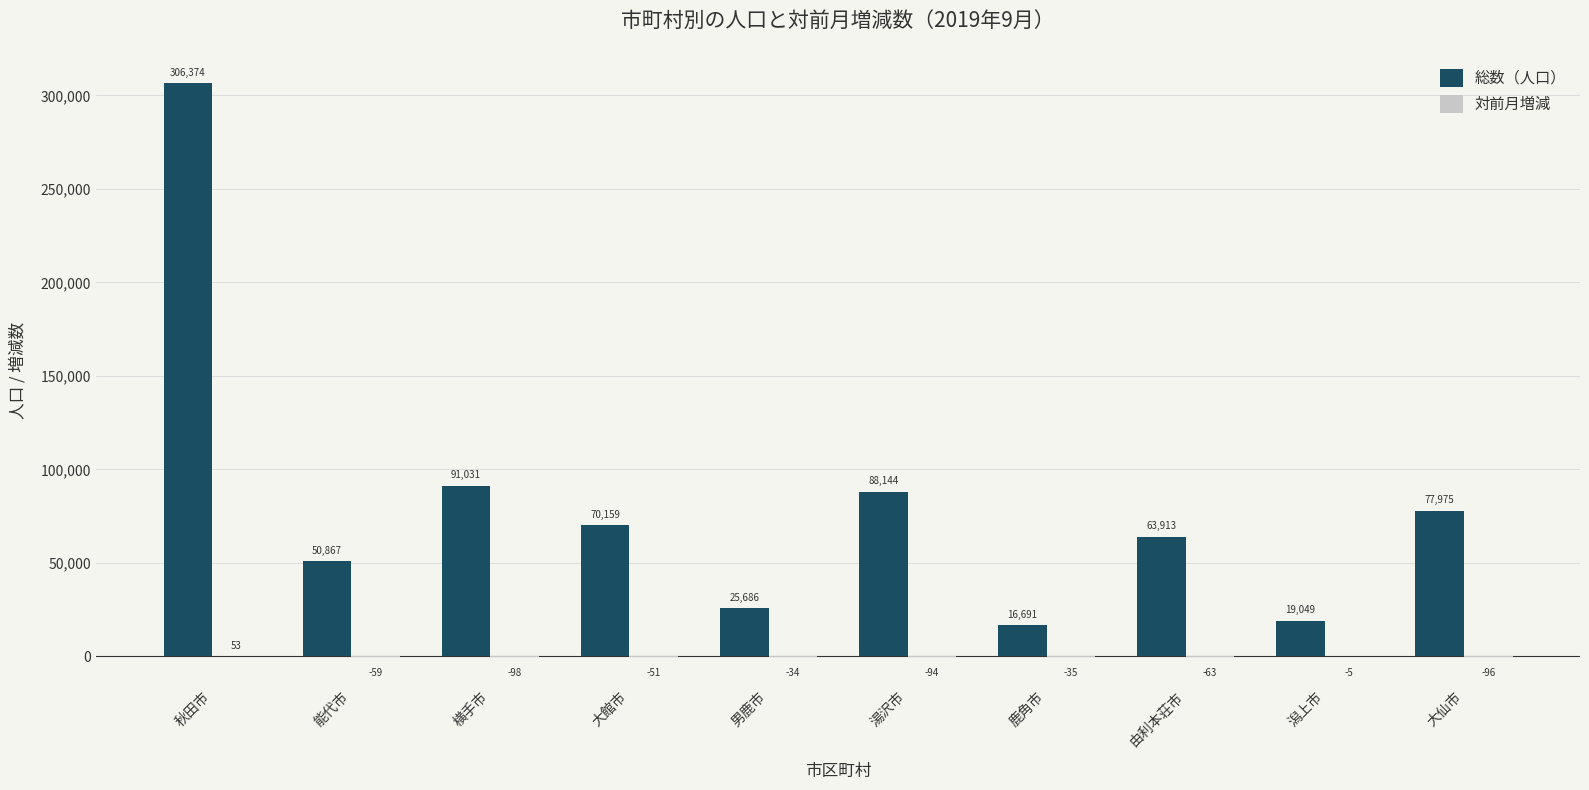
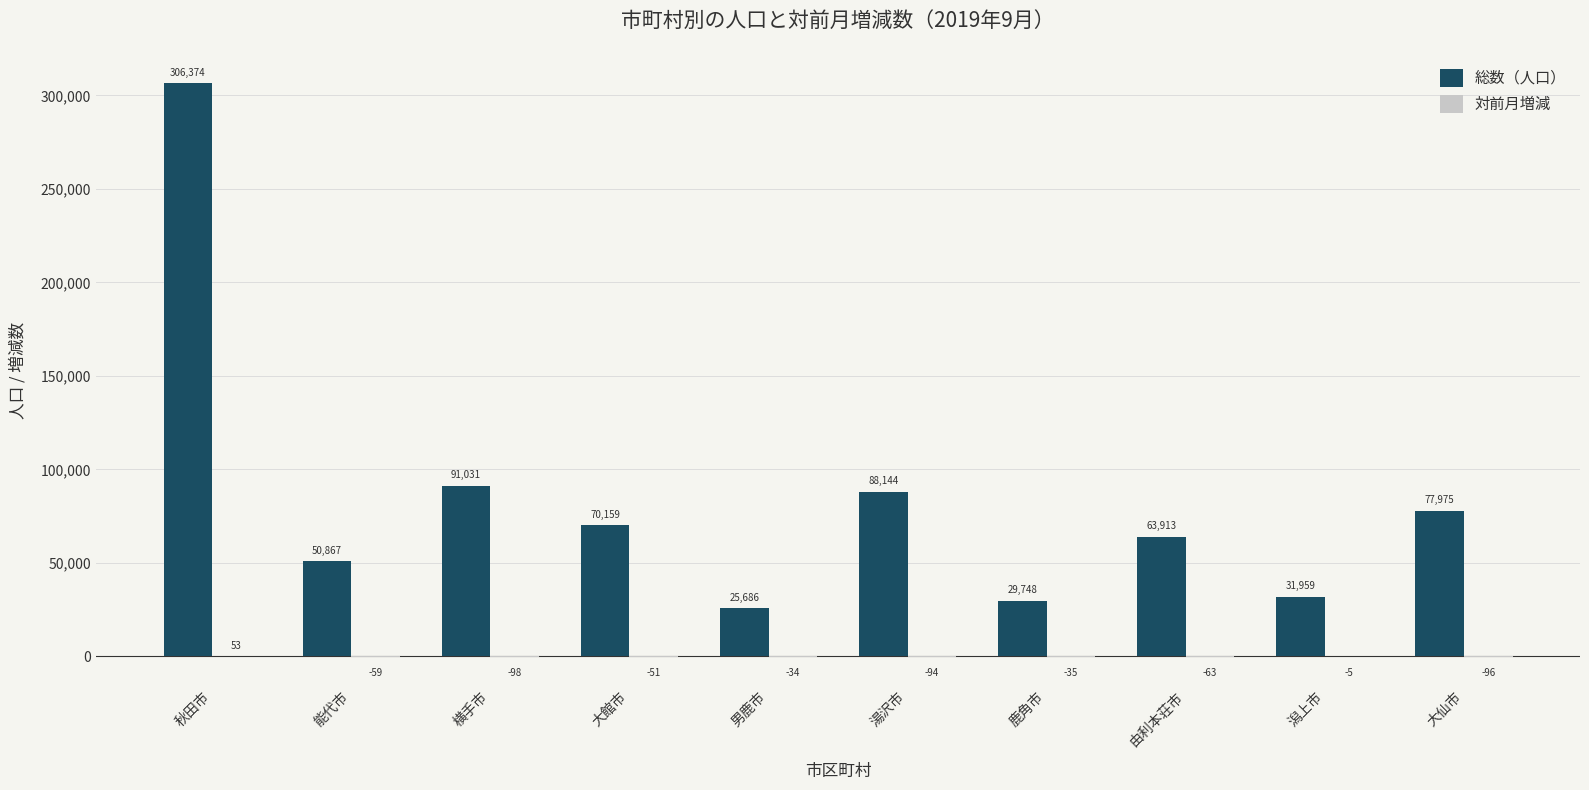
総数（人口）, 鹿角市: 16,691 -> 29,748
総数（人口）, 潟上市: 19,049 -> 31,959
